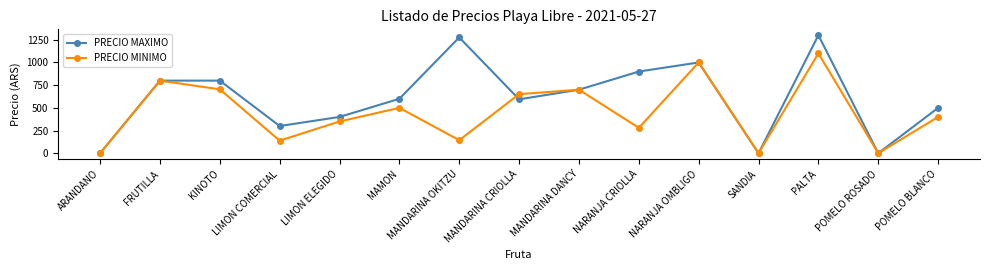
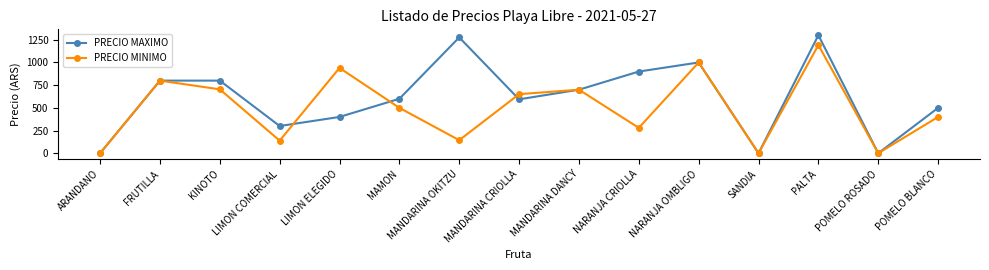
PRECIO MINIMO, LIMON ELEGIDO: 400 -> 900
PRECIO MINIMO, PALTA: 1100 -> 1200
